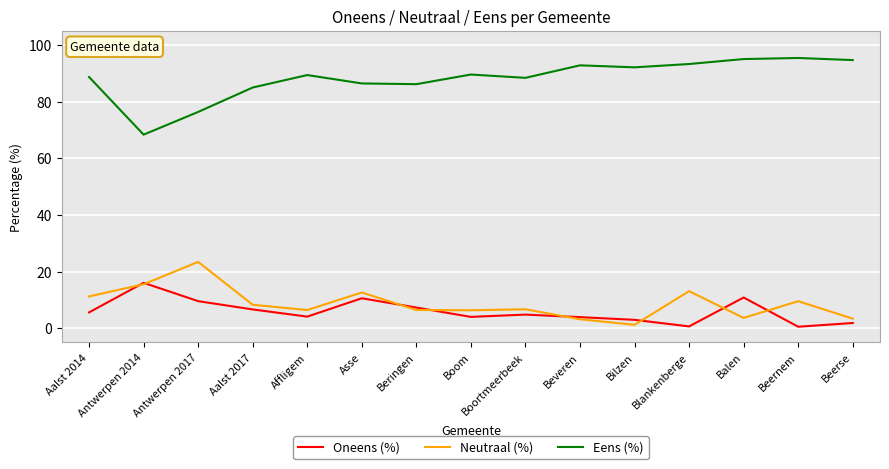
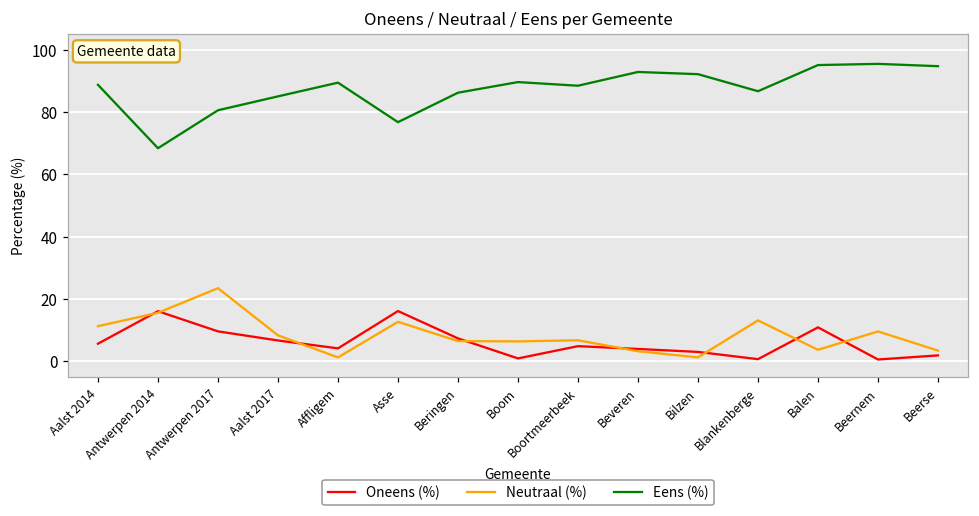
Eens (%), Antwerpen 2017: 76 -> 81
Neutraal (%), Affligem: 6 -> 1
Oneens (%), Asse: 11 -> 16
Eens (%), Asse: 86 -> 77
Oneens (%), Boom: 4 -> 1
Eens (%), Blankenberge: 93 -> 87
